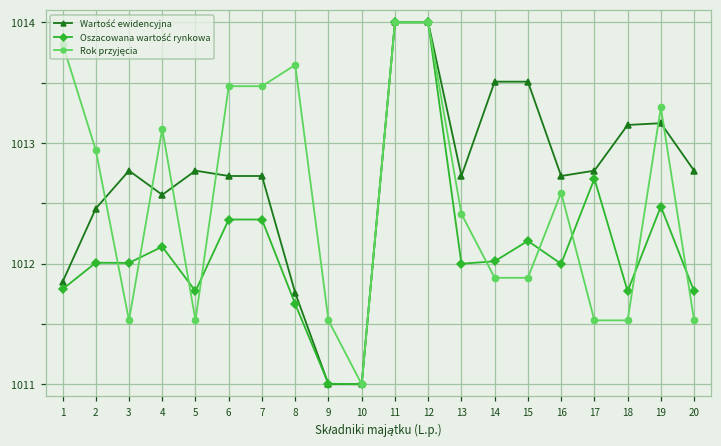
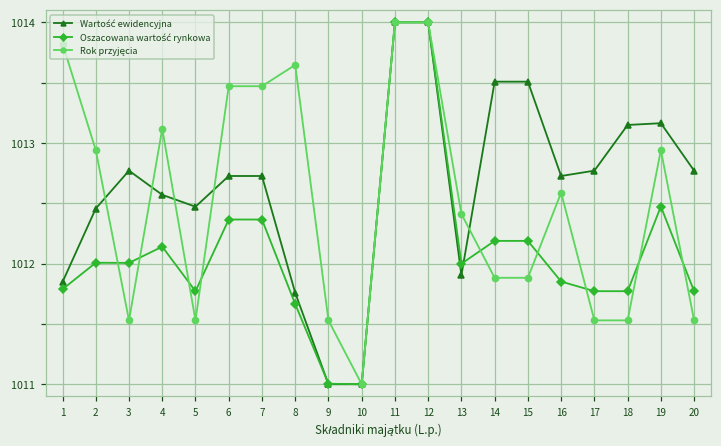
Wartość ewidencyjna, 5: 1012.77 -> 1012.47
Wartość ewidencyjna, 13: 1012.73 -> 1011.90
Oszacowana wartość rynkowa, 14: 1012.02 -> 1012.19
Oszacowana wartość rynkowa, 16: 1012.00 -> 1011.85
Oszacowana wartość rynkowa, 17: 1012.70 -> 1011.77
Rok przyjęcia, 19: 1013.29 -> 1012.94
